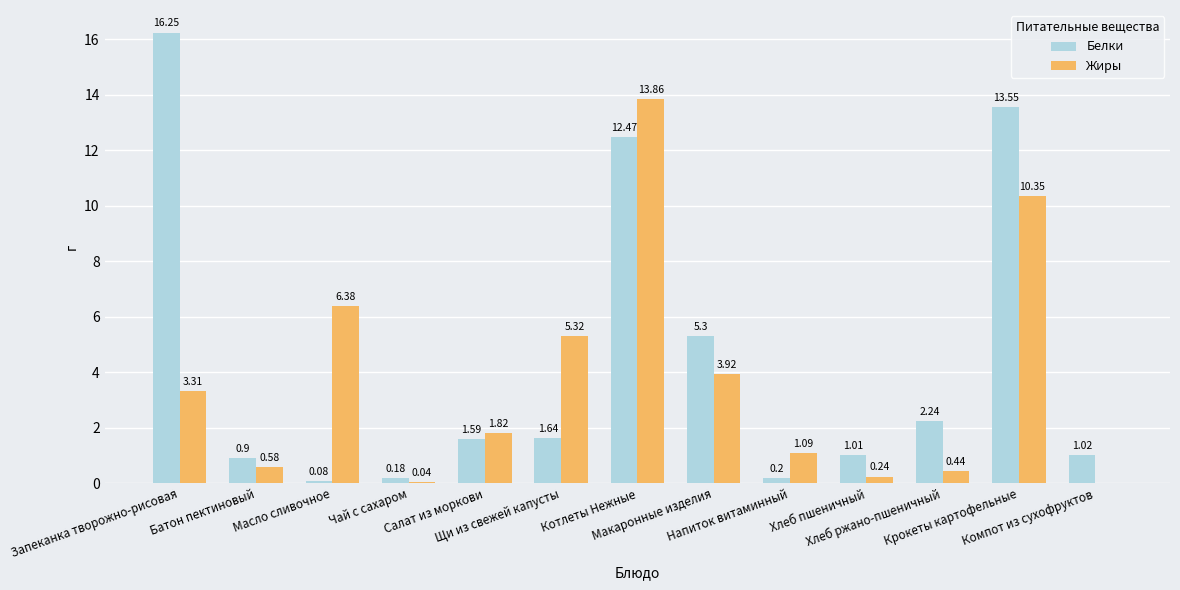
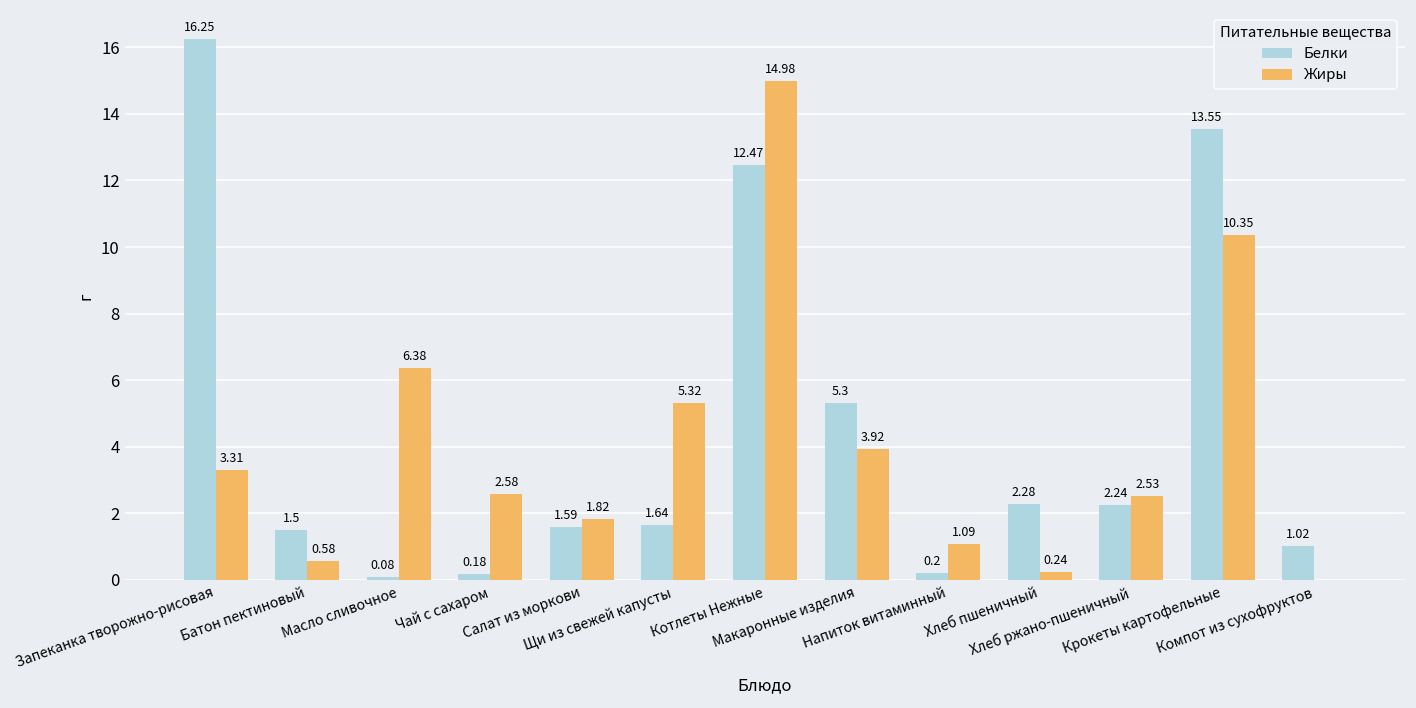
Белки, Батон пектиновый: 0.9 -> 1.5
Жиры, Чай с сахаром: 0.04 -> 2.58
Жиры, Котлеты Нежные: 13.86 -> 14.98
Белки, Хлеб пшеничный: 1.01 -> 2.28
Жиры, Хлеб ржано-пшеничный: 0.44 -> 2.53
